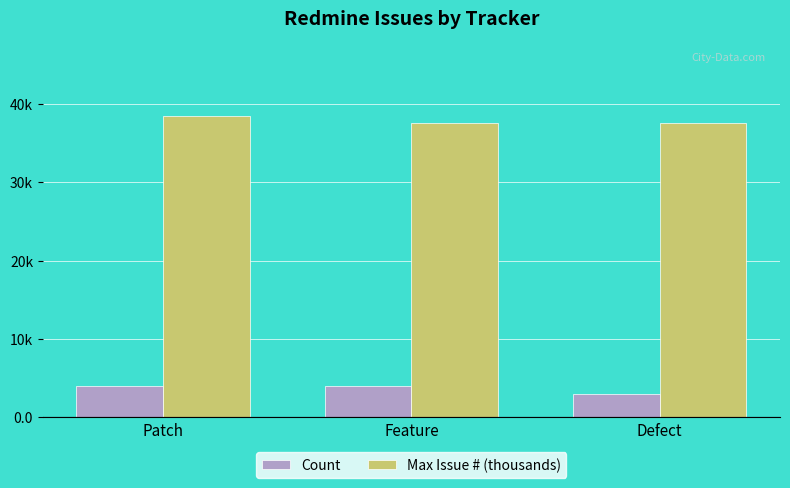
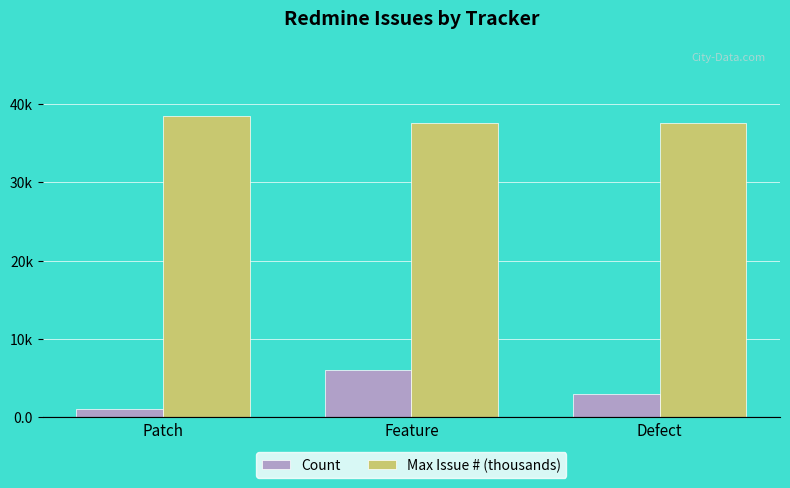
Count, Patch: 4000 -> 1000
Count, Feature: 4000 -> 6000
